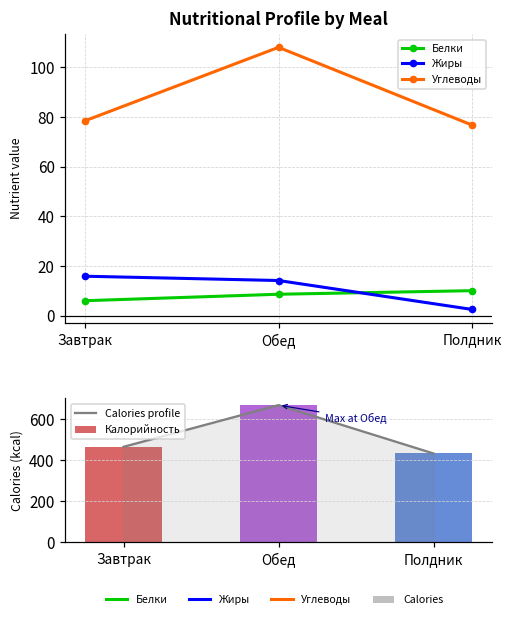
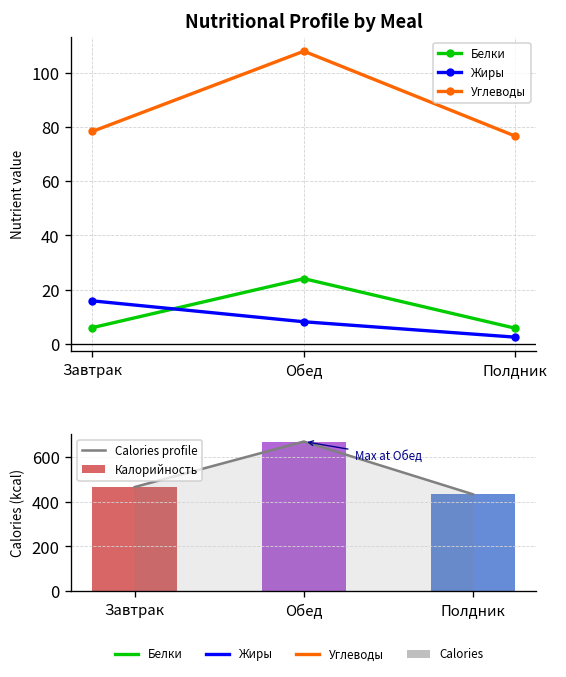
Nutritional Profile by Meal, Белки, Обед: 9 -> 24
Nutritional Profile by Meal, Жиры, Обед: 14 -> 8
Nutritional Profile by Meal, Белки, Полдник: 10 -> 6
